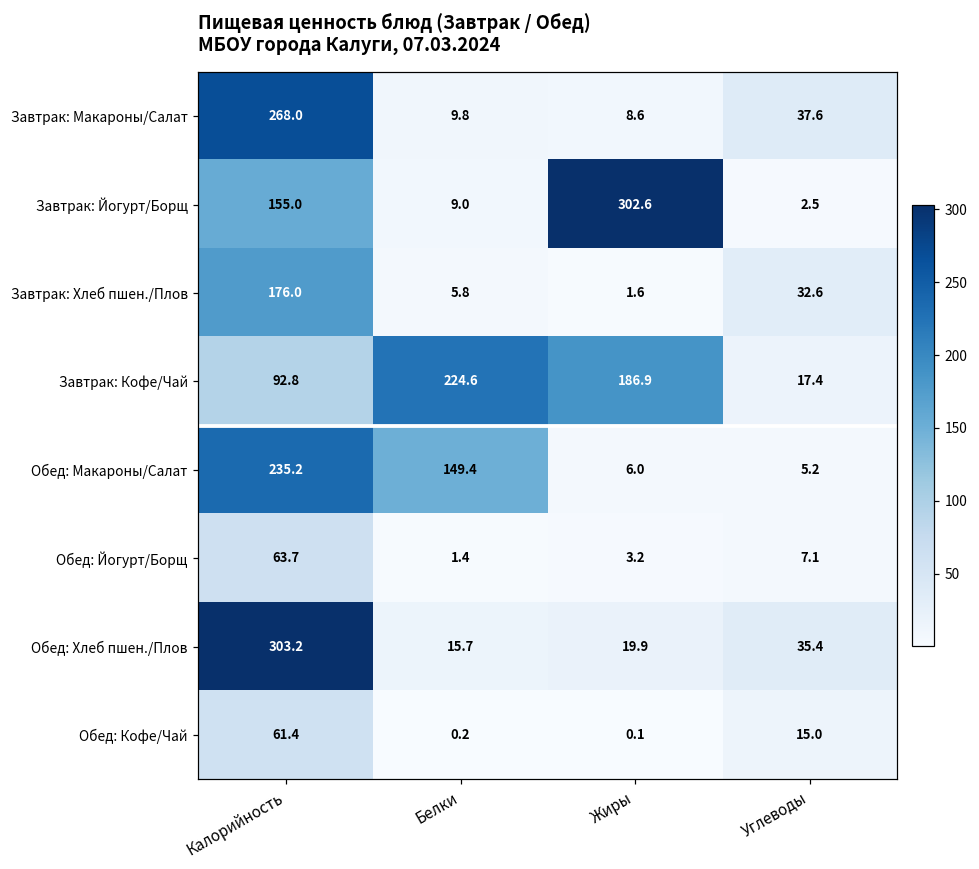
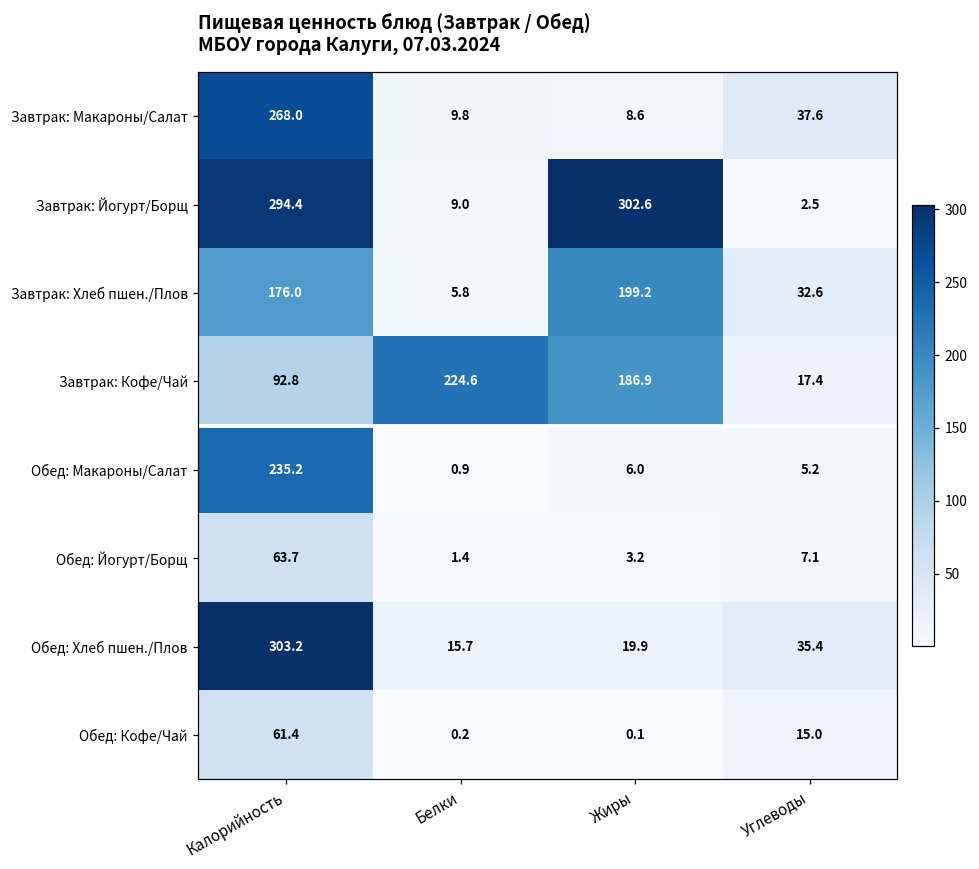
Завтрак: Йогурт/Борщ, Калорийность: 155.0 -> 294.4
Завтрак: Хлеб пшен./Плов, Жиры: 1.6 -> 199.2
Обед: Макароны/Салат, Белки: 149.4 -> 0.9
